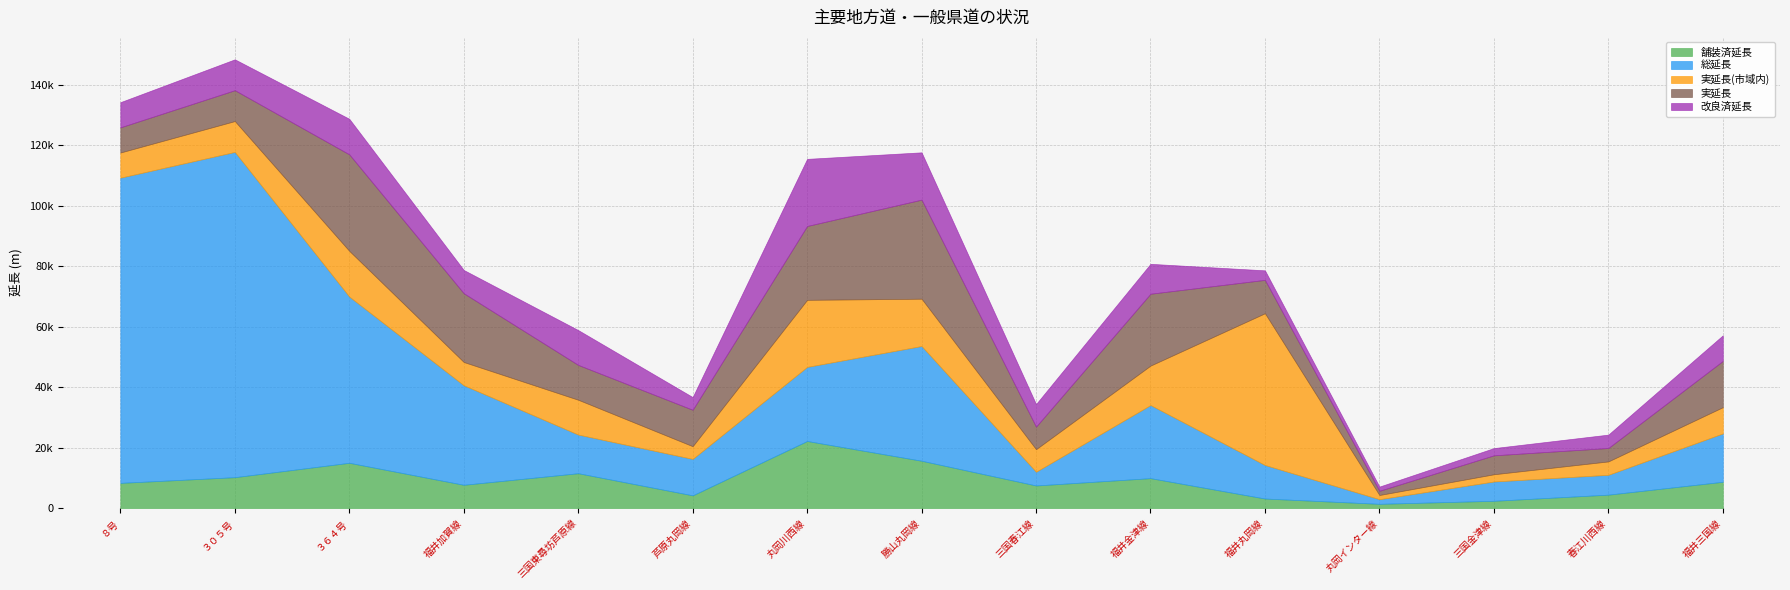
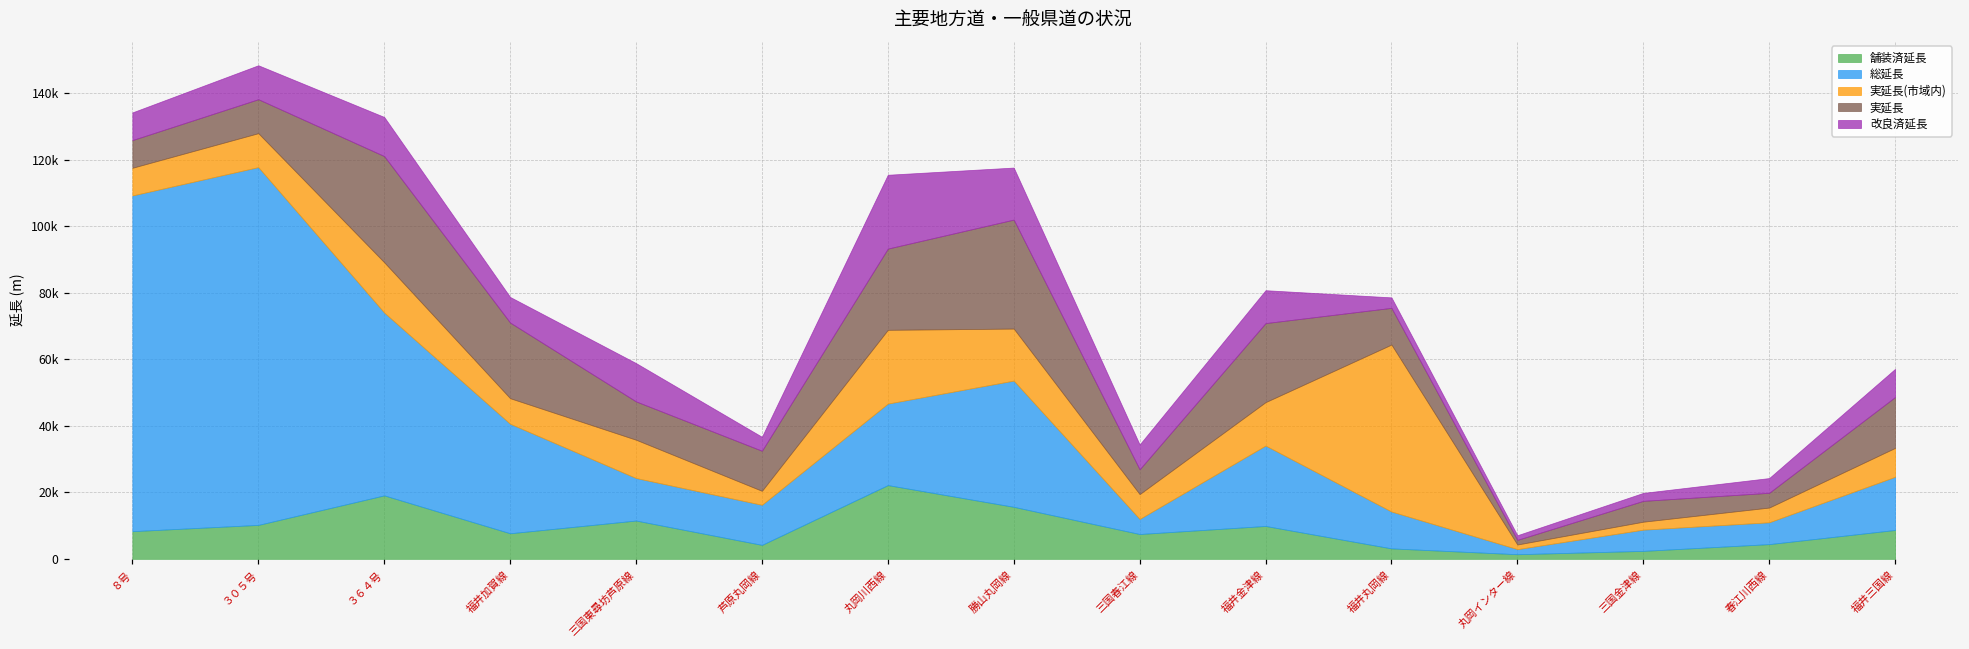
舗装済延長, ３６４号: 15000 -> 19000
